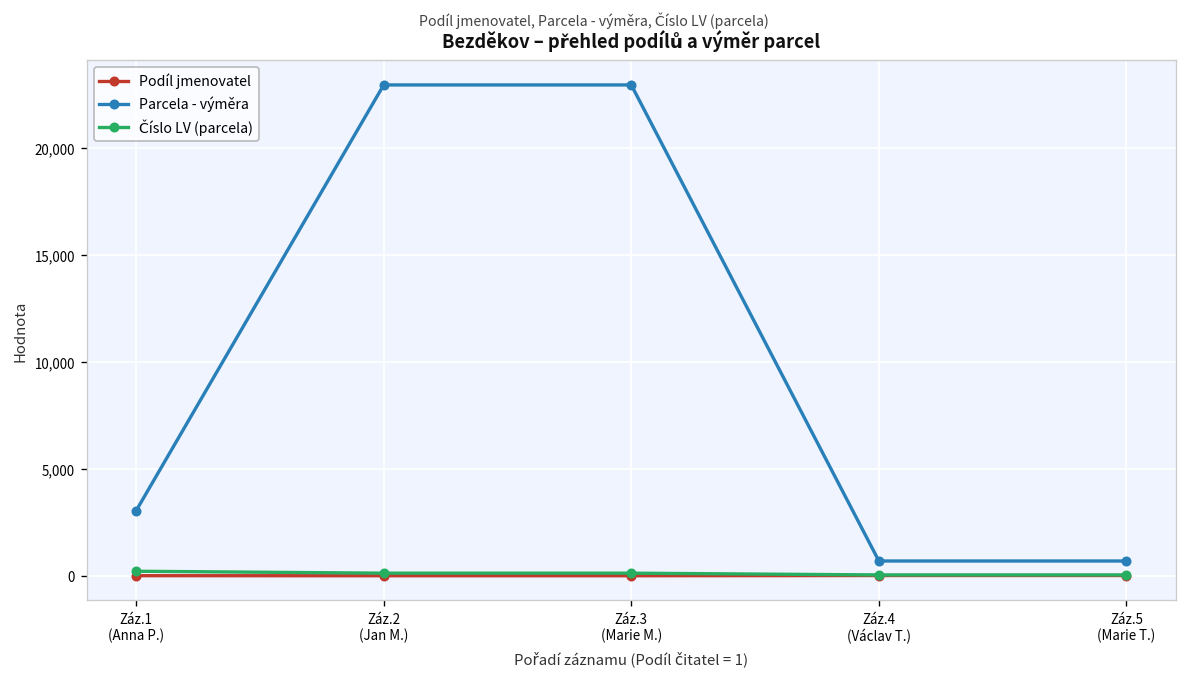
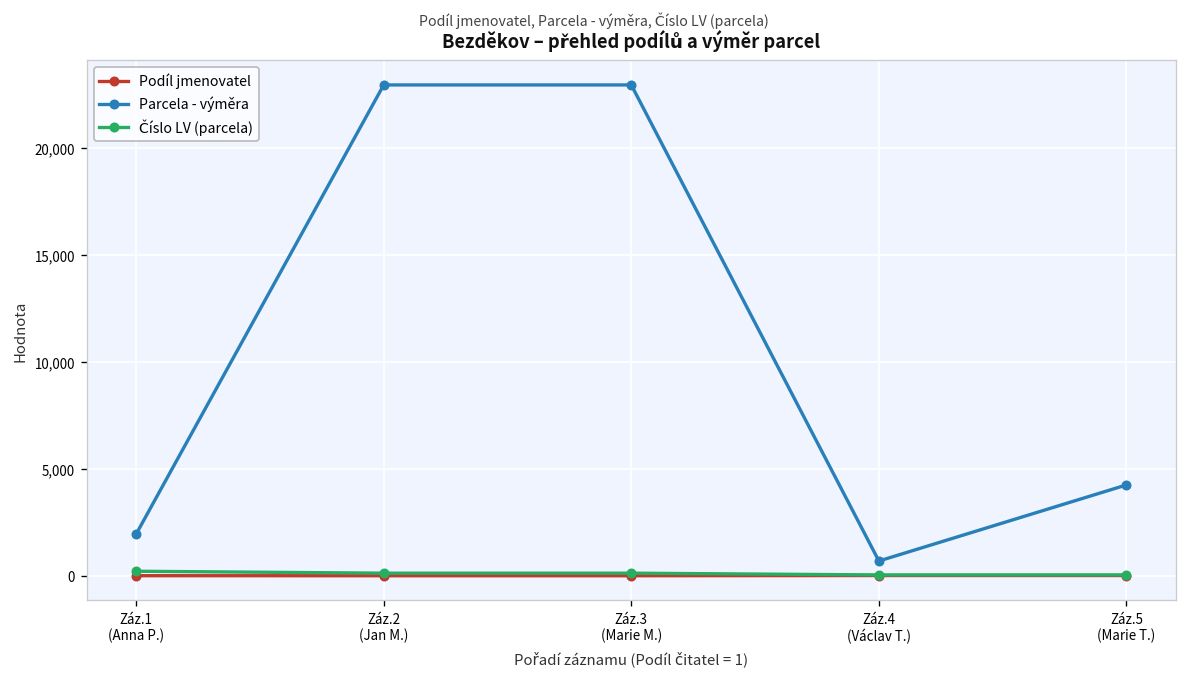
Parcela - výměra, Záz.1 (Anna P.): 3,000 -> 1,900
Parcela - výměra, Záz.5 (Marie T.): 700 -> 4,200
